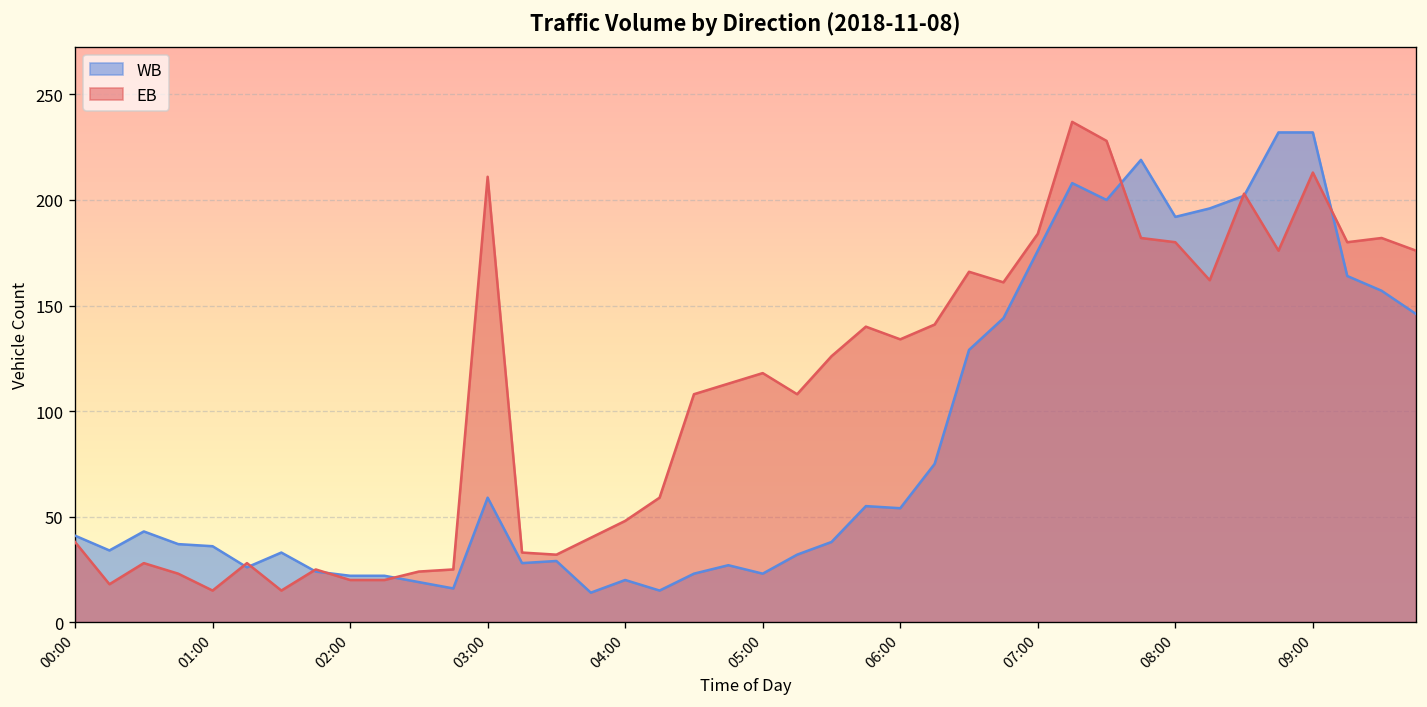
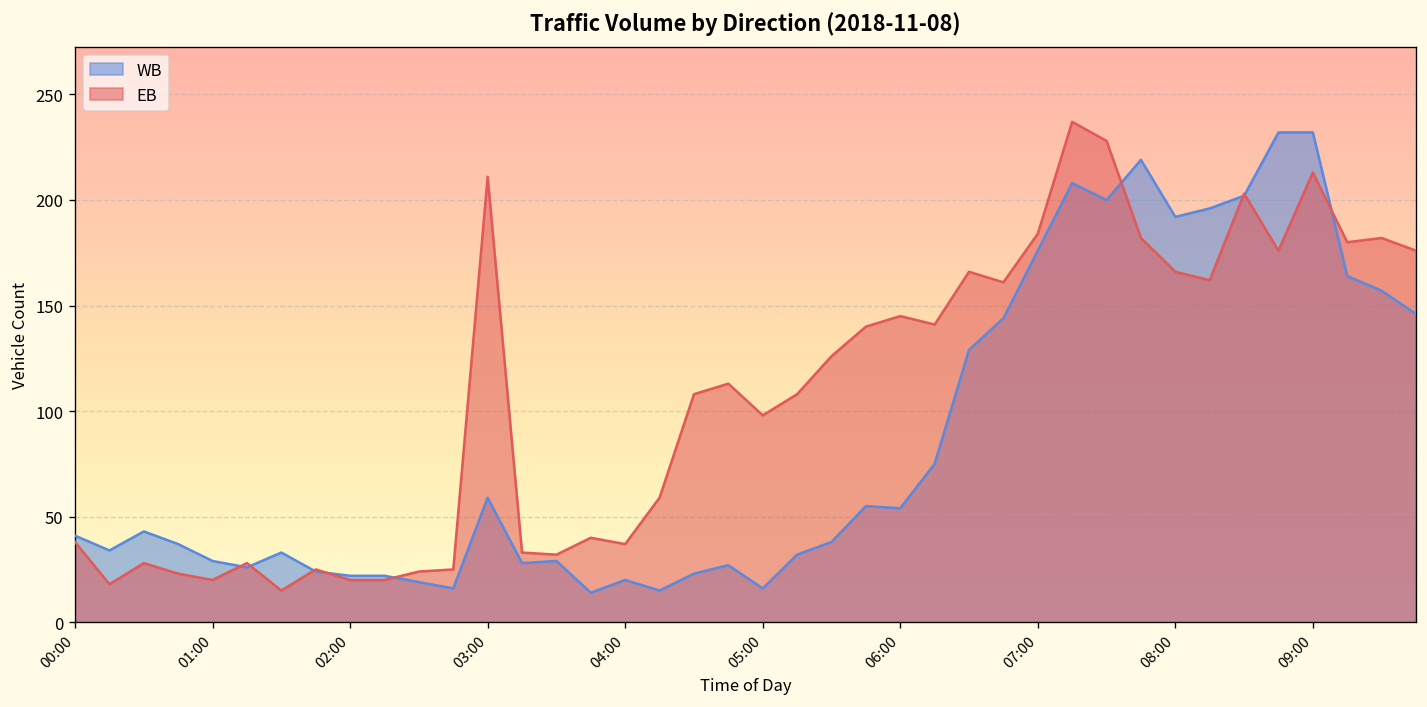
WB, 01:00: 36 -> 29
EB, 01:00: 15 -> 20
EB, 04:00: 48 -> 37
WB, 05:00: 23 -> 16
EB, 05:00: 118 -> 98
EB, 06:00: 134 -> 145
EB, 08:00: 180 -> 166
